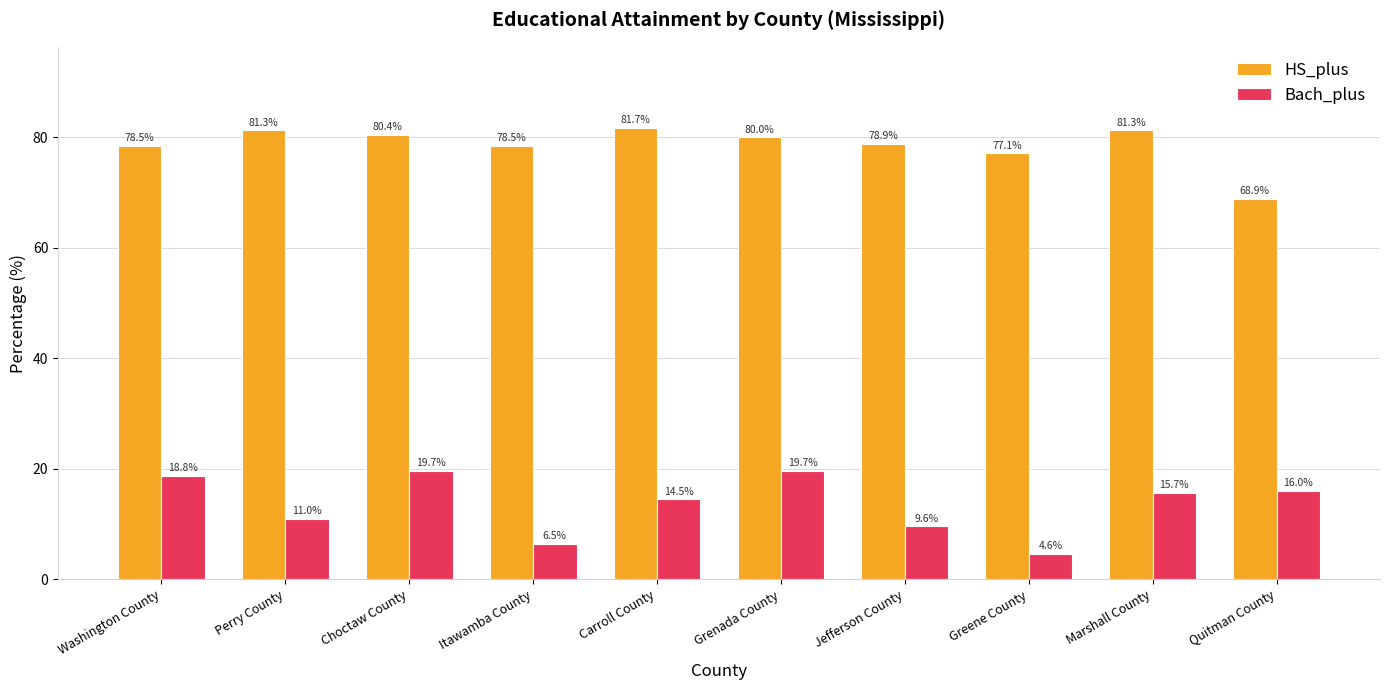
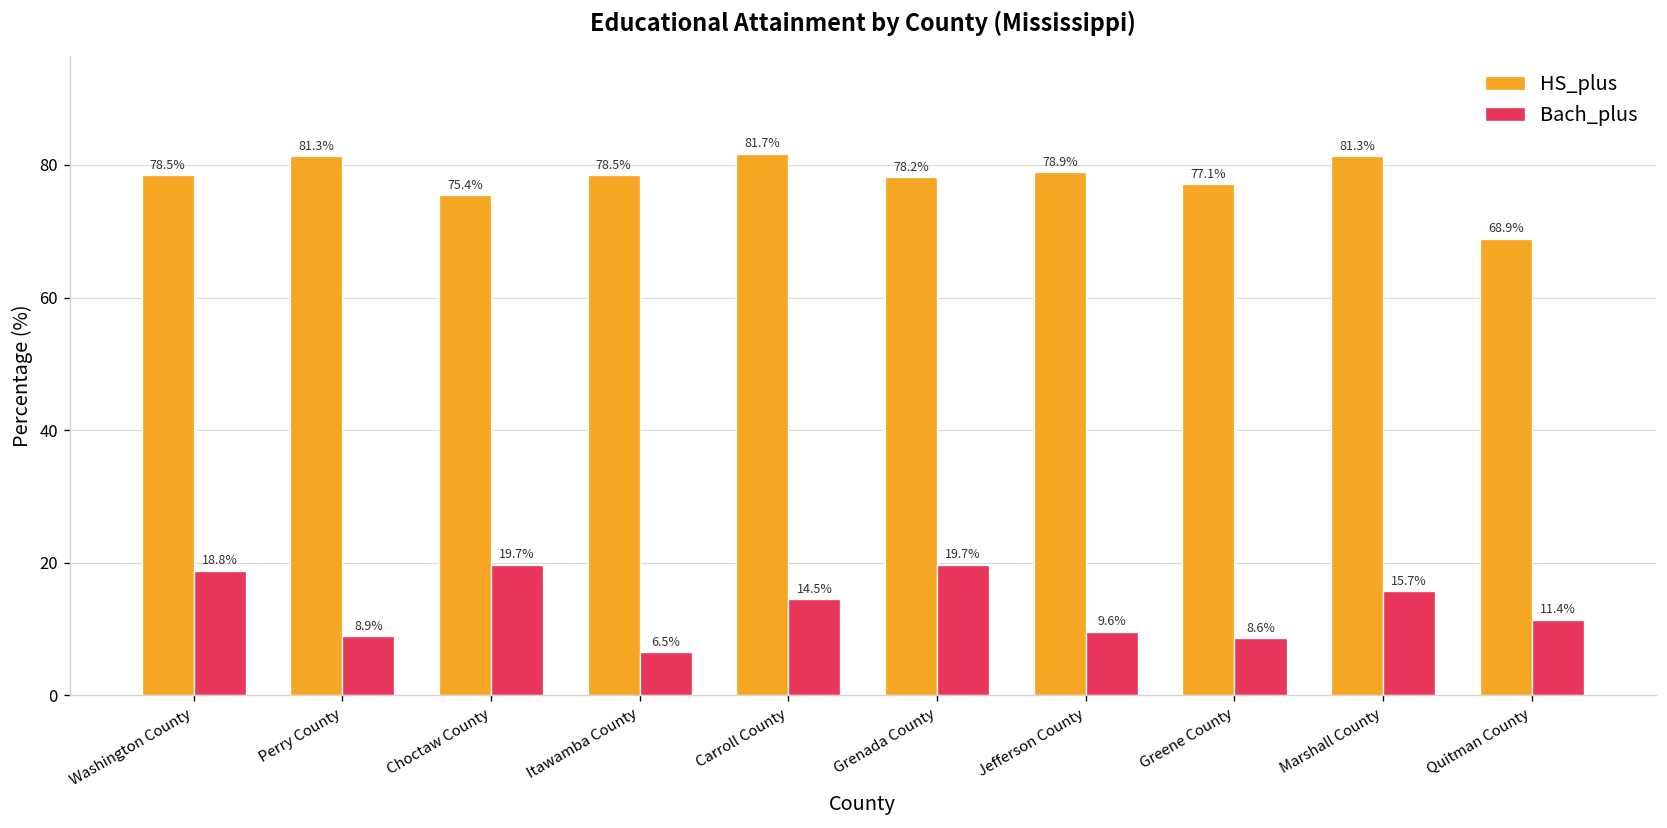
Bach_plus, Perry County: 11.0% -> 8.9%
HS_plus, Choctaw County: 80.4% -> 75.4%
HS_plus, Grenada County: 80.0% -> 78.2%
Bach_plus, Greene County: 4.6% -> 8.6%
Bach_plus, Quitman County: 16.0% -> 11.4%
